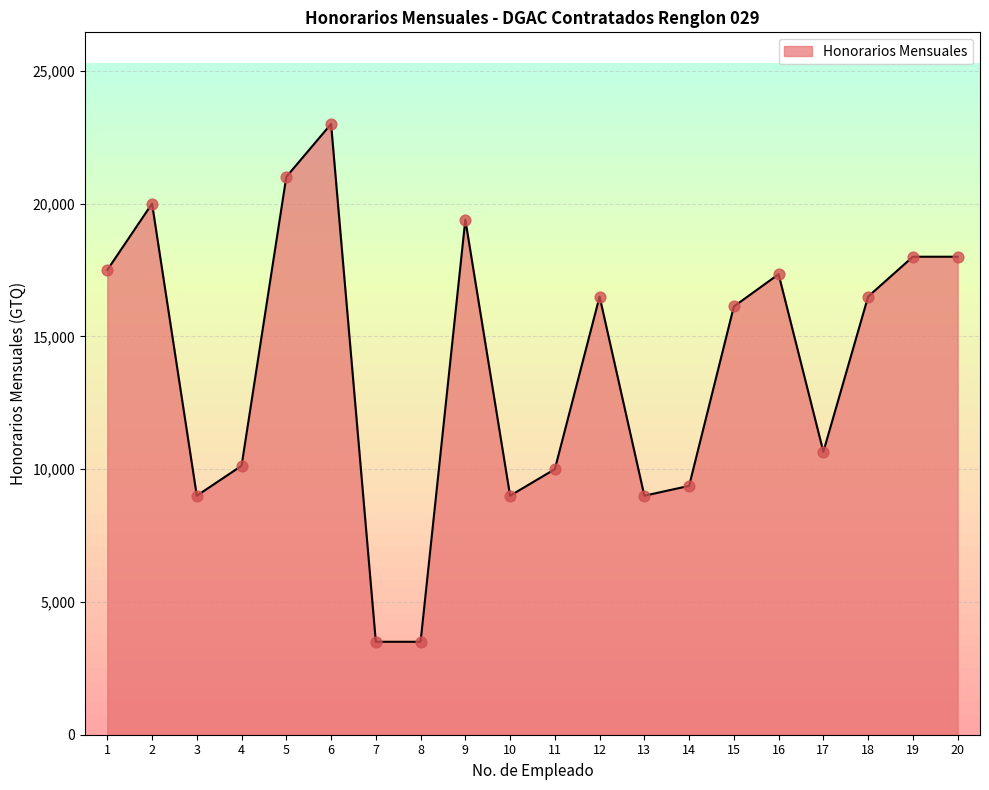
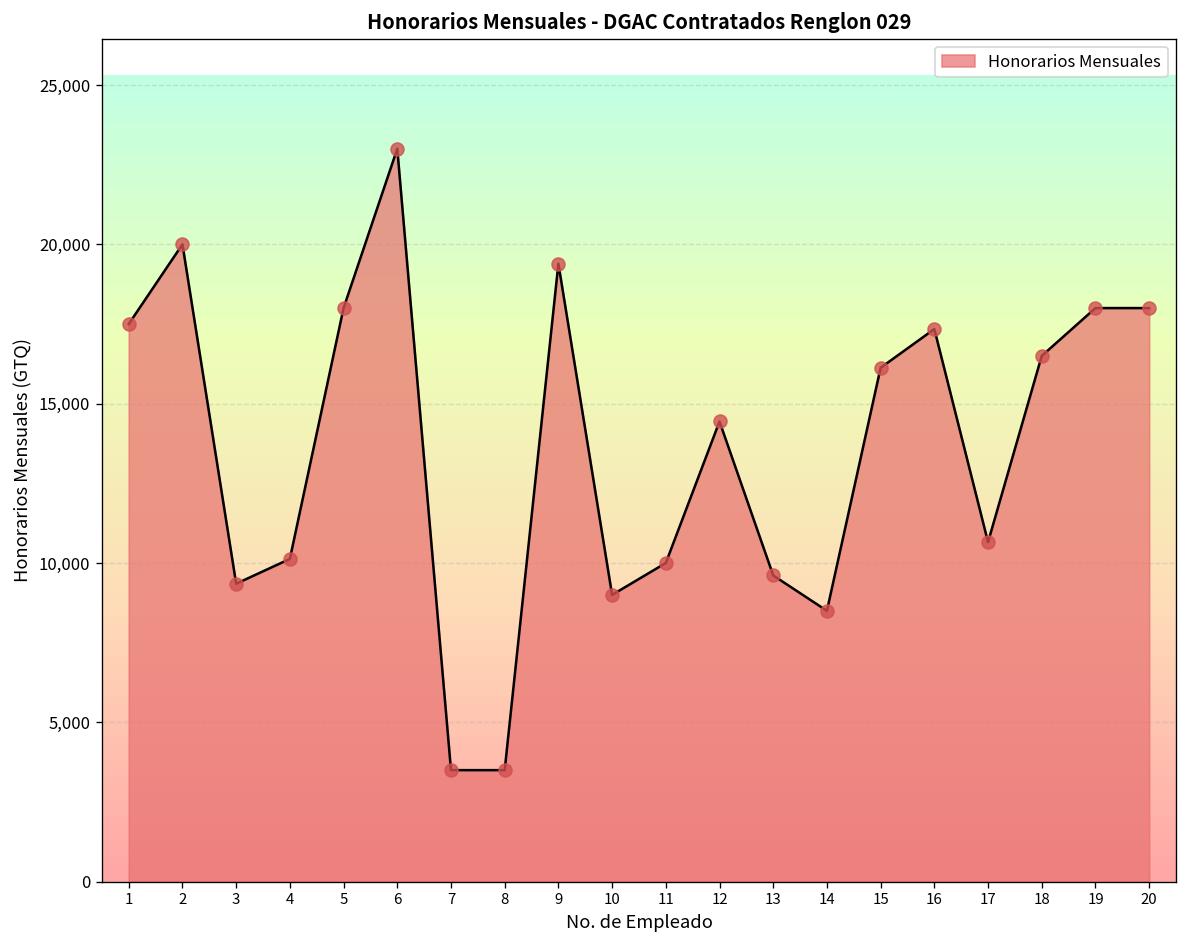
3: 9,000 -> 9,400
5: 21,000 -> 18,000
12: 16,500 -> 14,400
13: 9,000 -> 9,600
14: 9,400 -> 8,500
